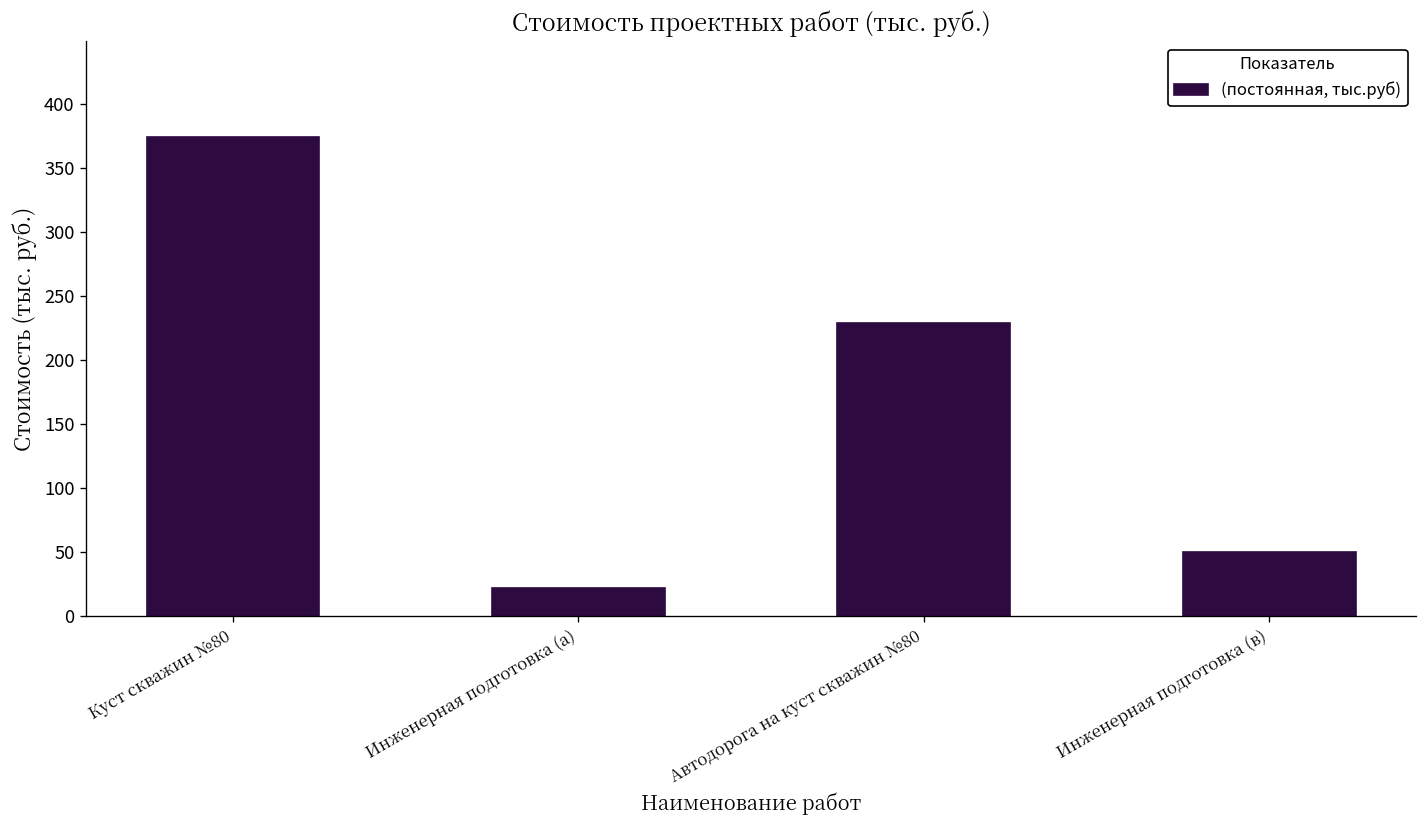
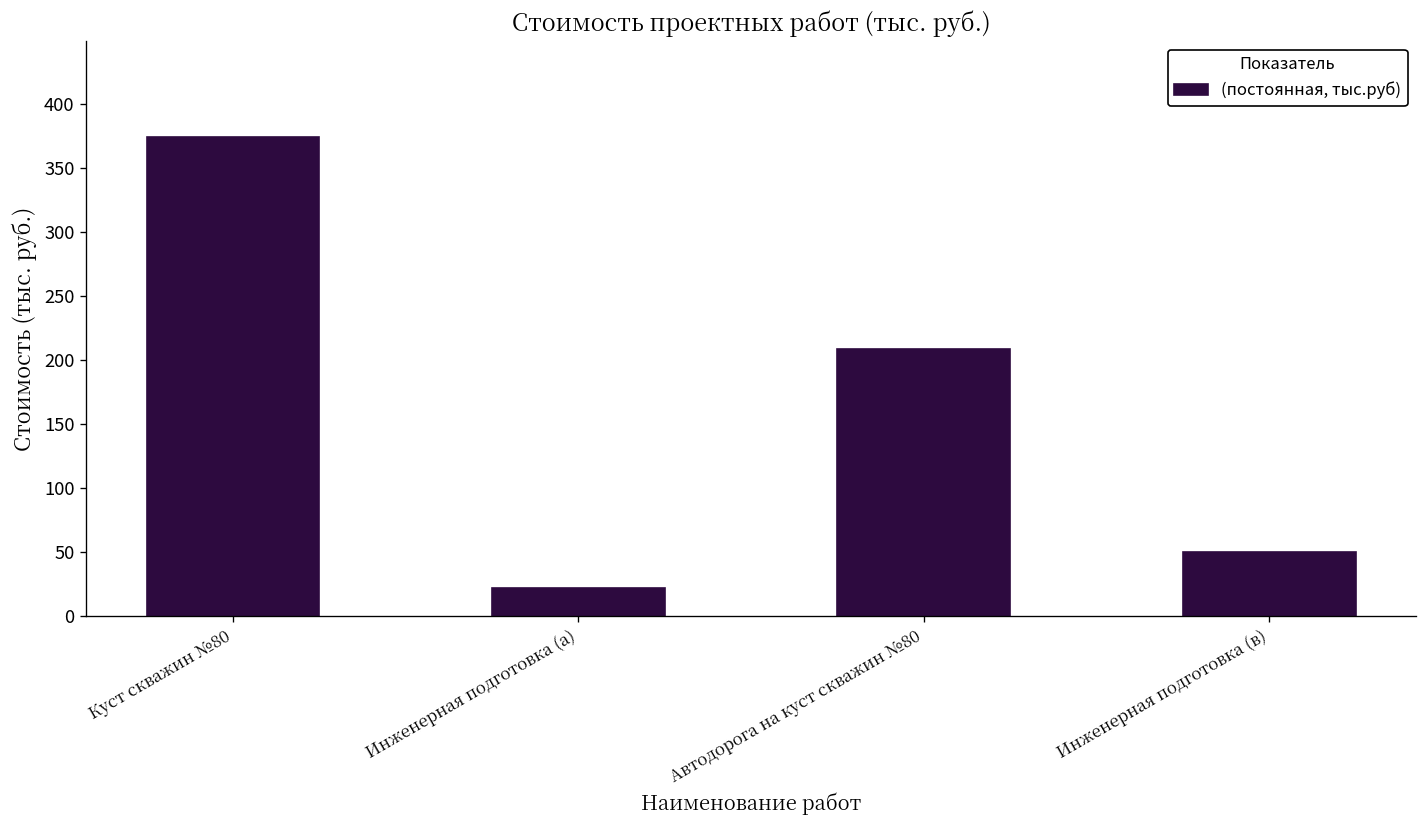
Автодорога на куст скважин №80: 229 -> 208
